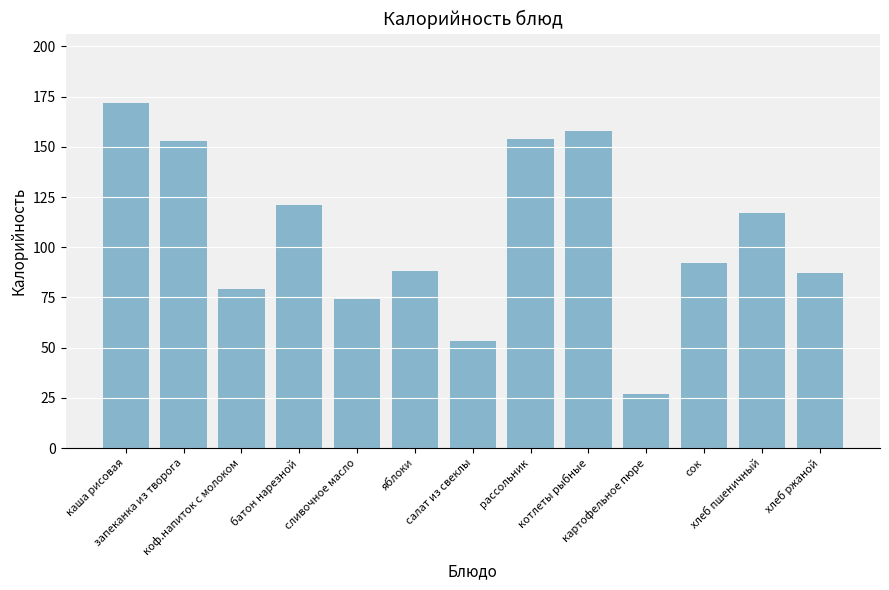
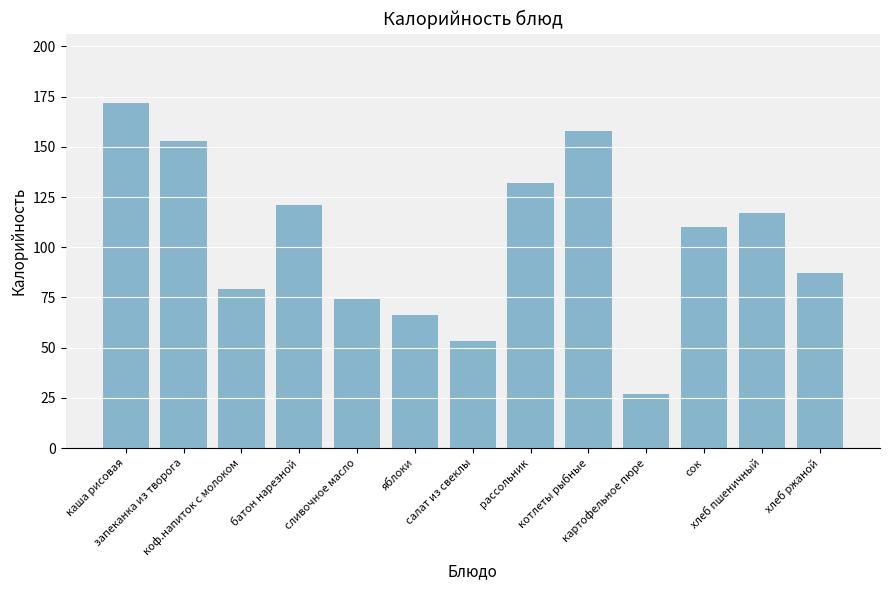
яблоки: 88 -> 66
рассольник: 154 -> 132
сок: 92 -> 110
